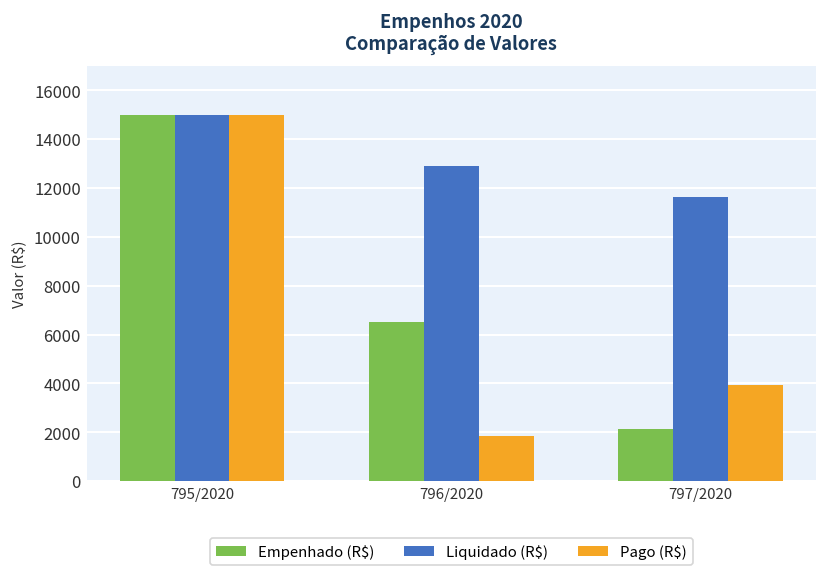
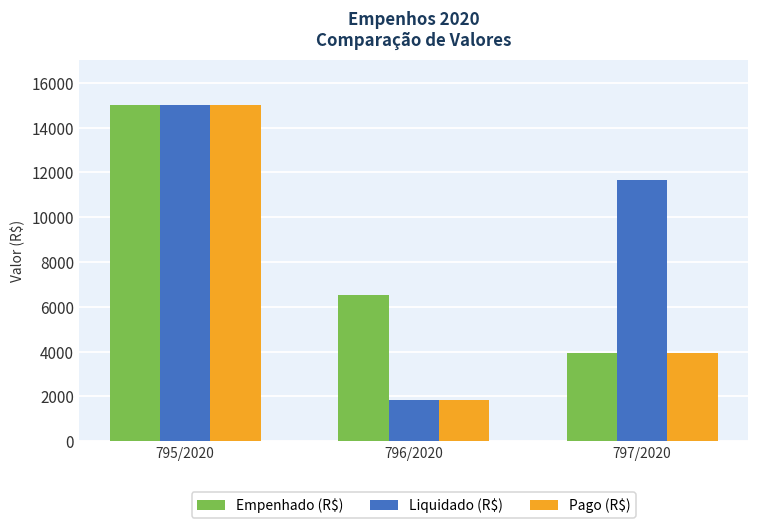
Liquidado (R$), 796/2020: 12900 -> 1900
Empenhado (R$), 797/2020: 2100 -> 3900
